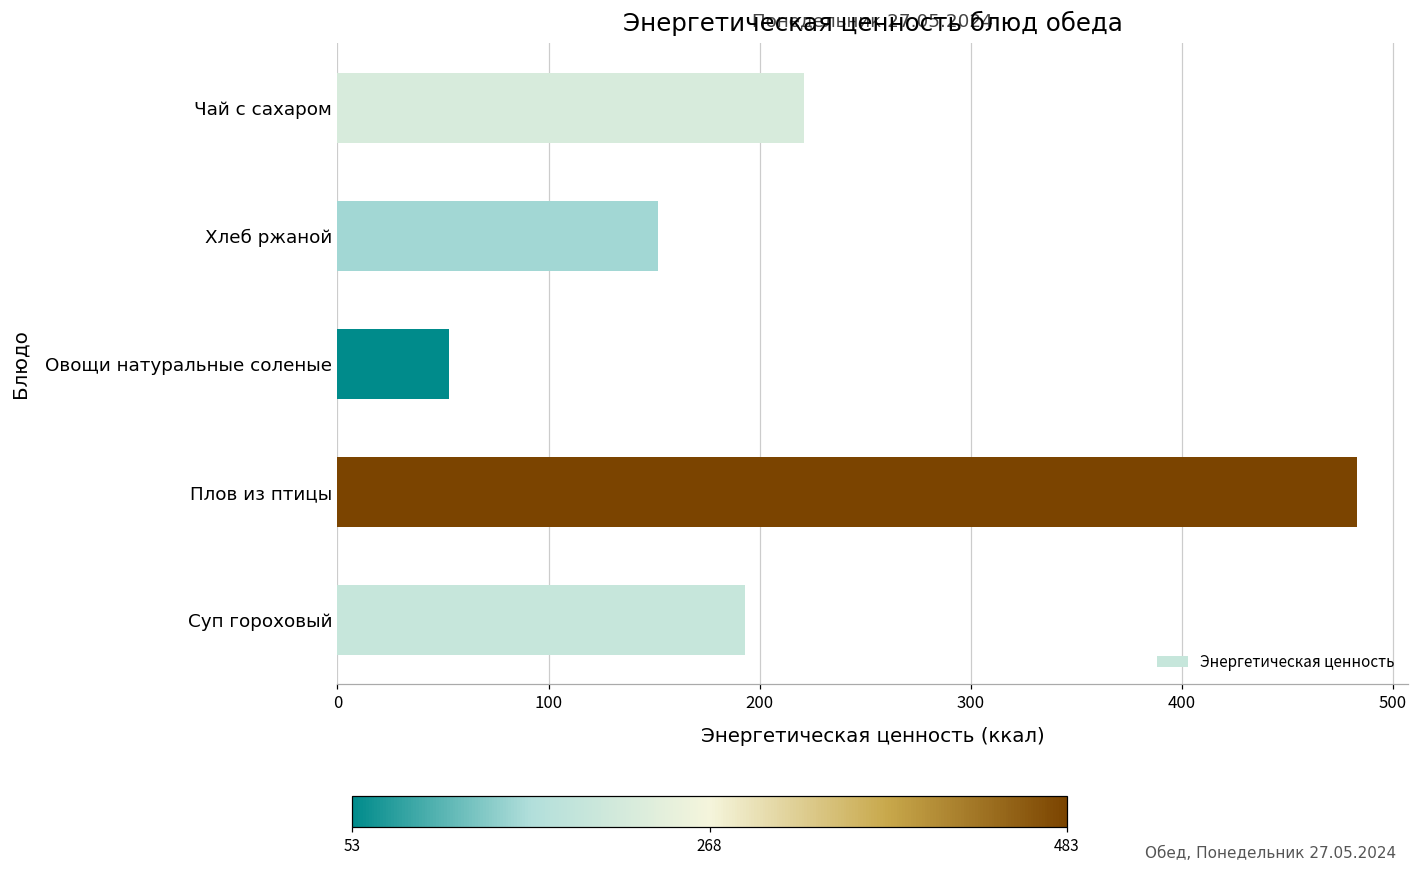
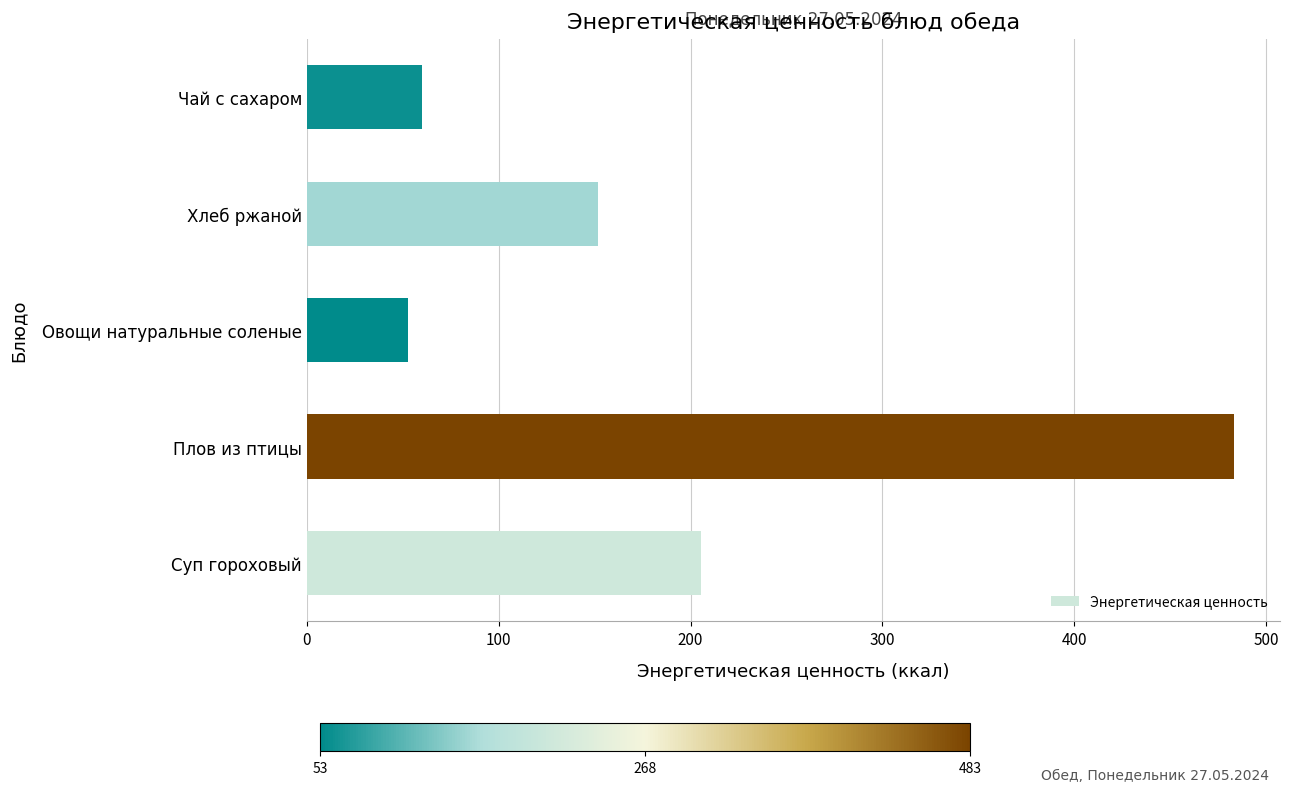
Чай с сахаром: 221 -> 60
Суп гороховый: 193 -> 205
